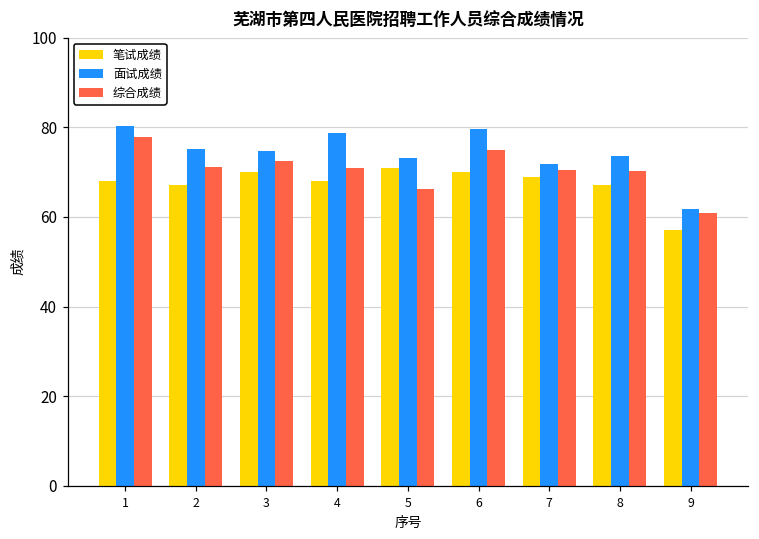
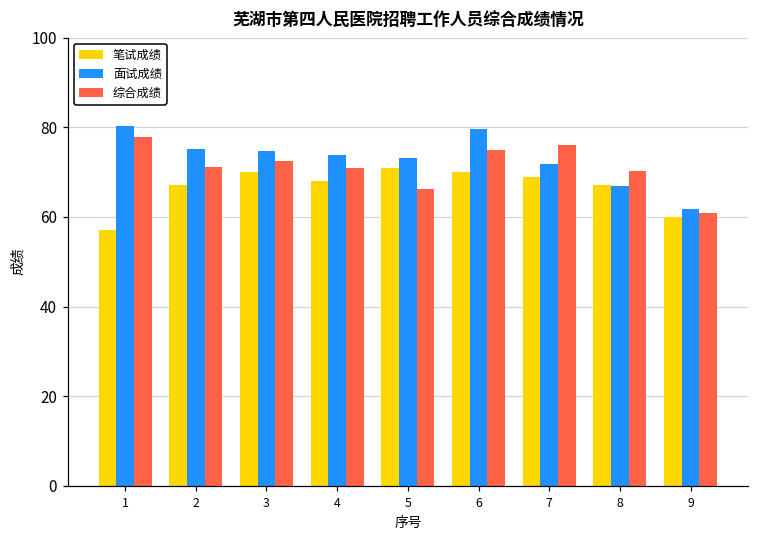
笔试成绩, 1: 68 -> 57
面试成绩, 4: 79 -> 74
综合成绩, 7: 70 -> 76
面试成绩, 8: 74 -> 67
笔试成绩, 9: 57 -> 60
